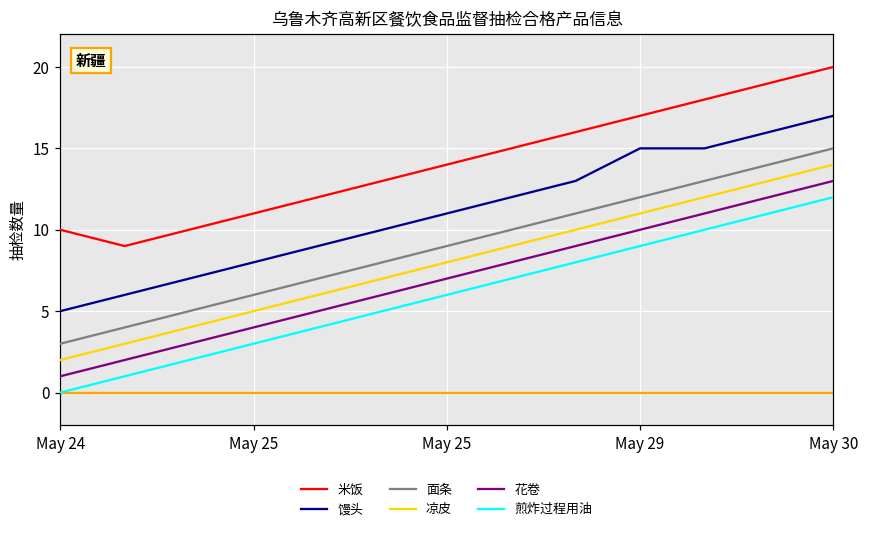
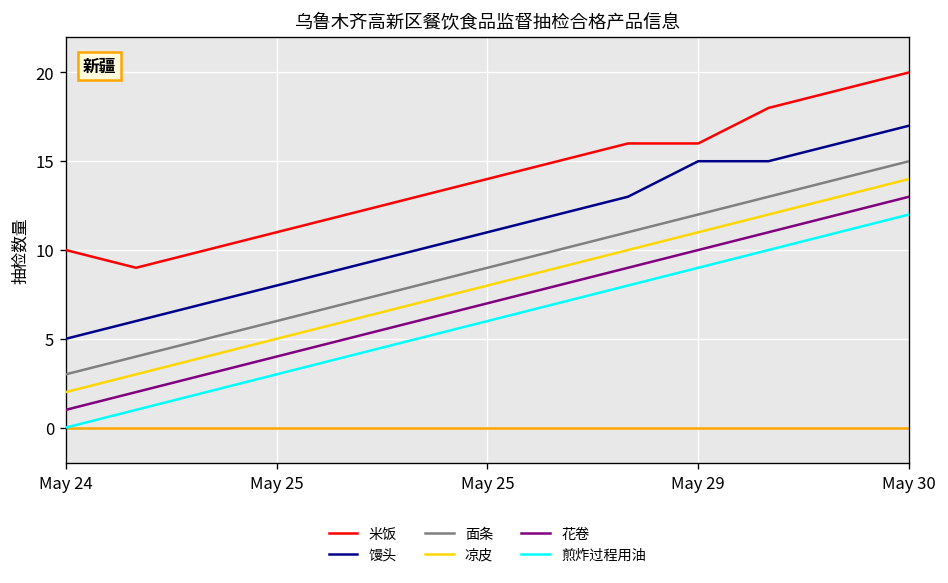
米饭, May 29: 17 -> 16
